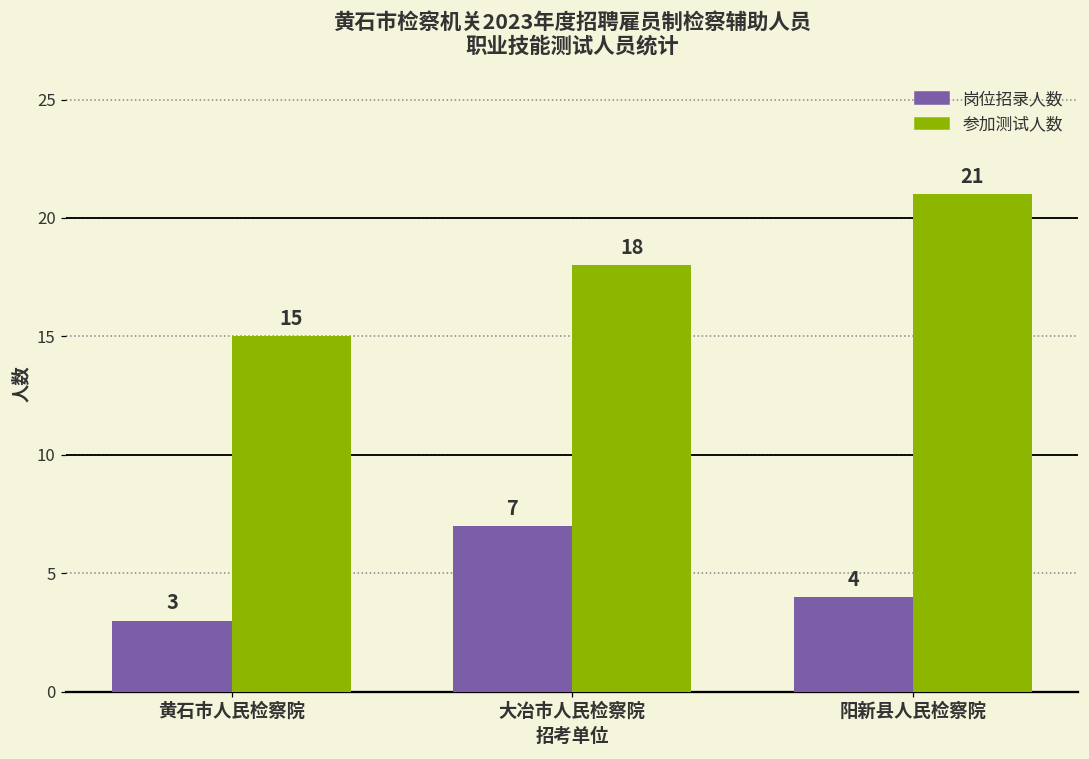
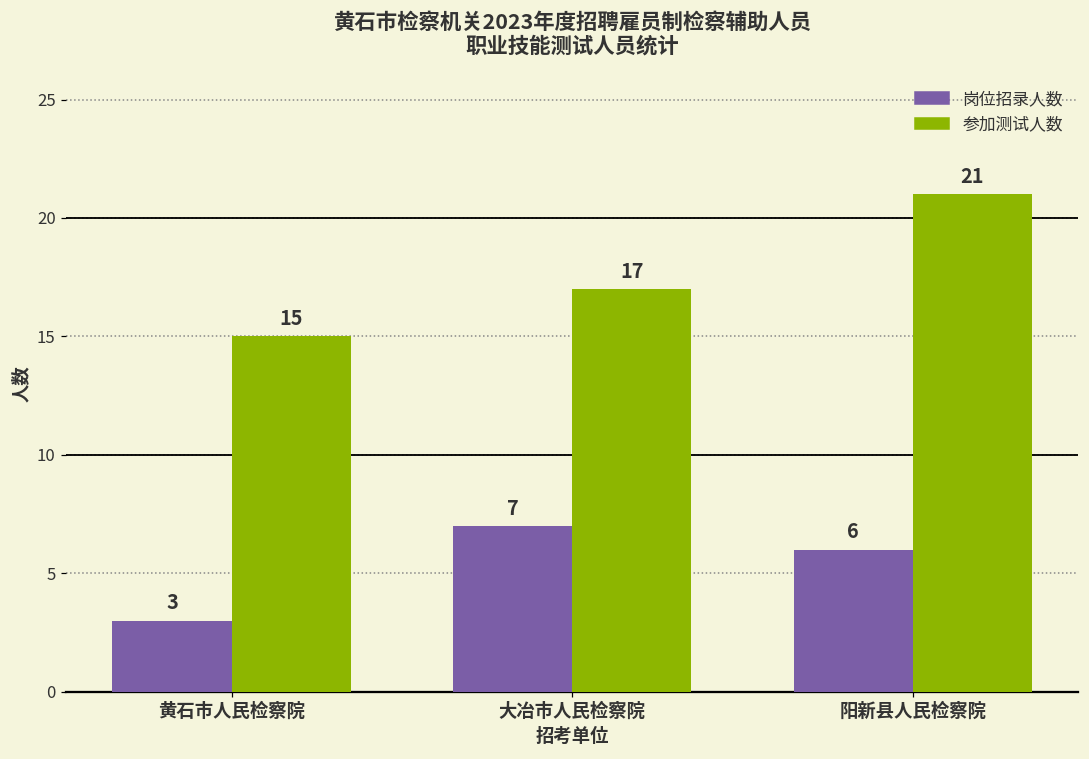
参加测试人数, 大冶市人民检察院: 18 -> 17
岗位招录人数, 阳新县人民检察院: 4 -> 6
